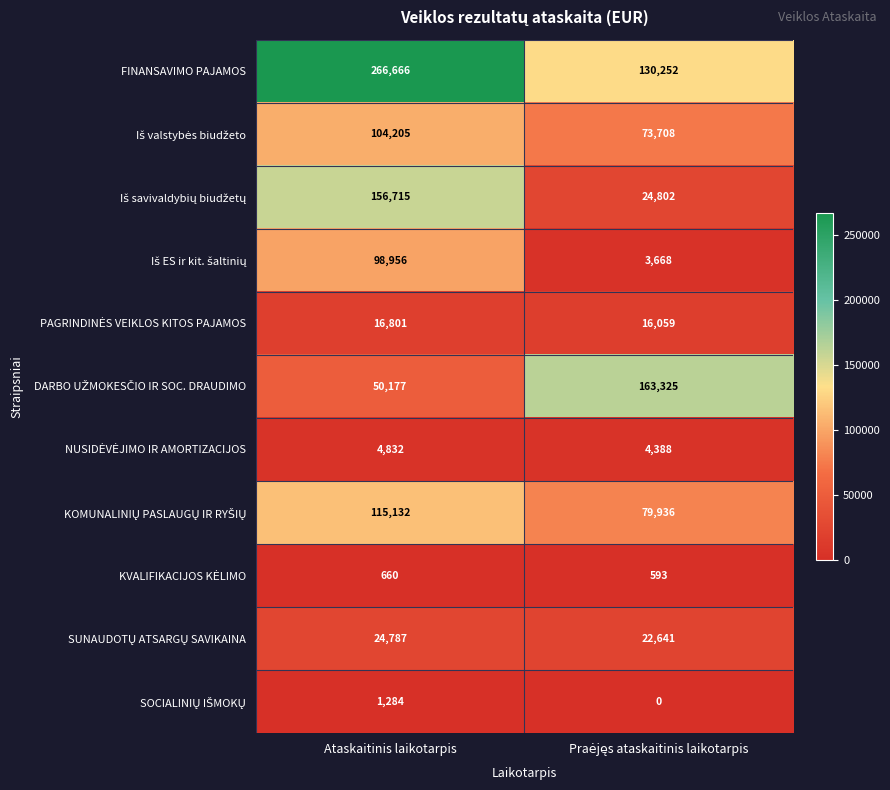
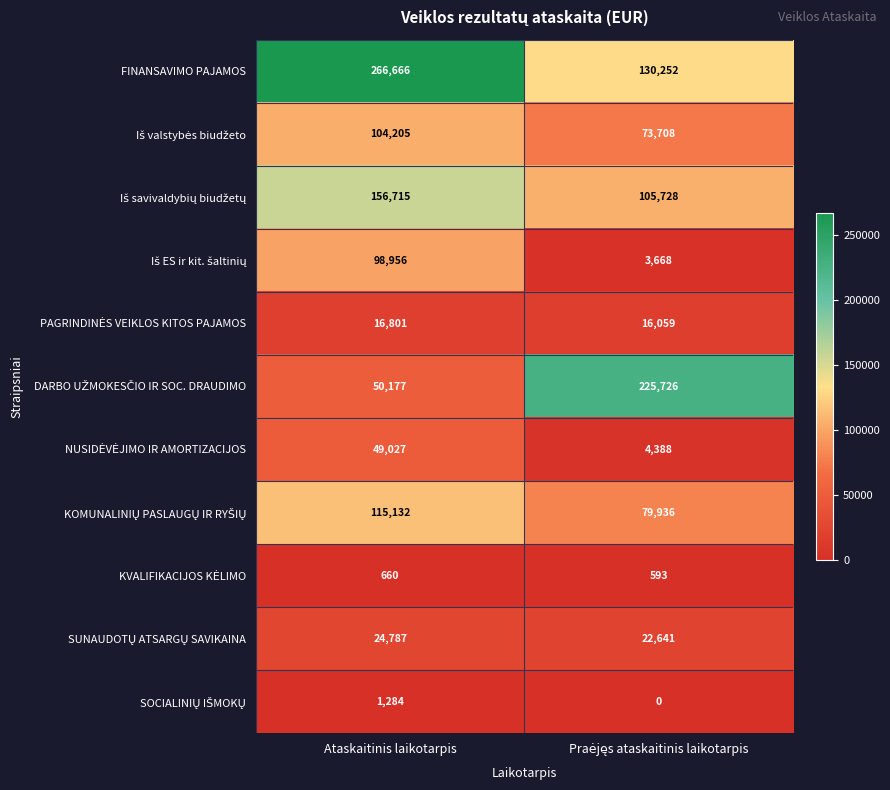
Iš savivaldybių biudžetų, Praėjęs ataskaitinis laikotarpis: 24,802 -> 105,728
DARBO UŽMOKESČIO IR SOC. DRAUDIMO, Praėjęs ataskaitinis laikotarpis: 163,325 -> 225,726
NUSIDĖVĖJIMO IR AMORTIZACIJOS, Ataskaitinis laikotarpis: 4,832 -> 49,027
